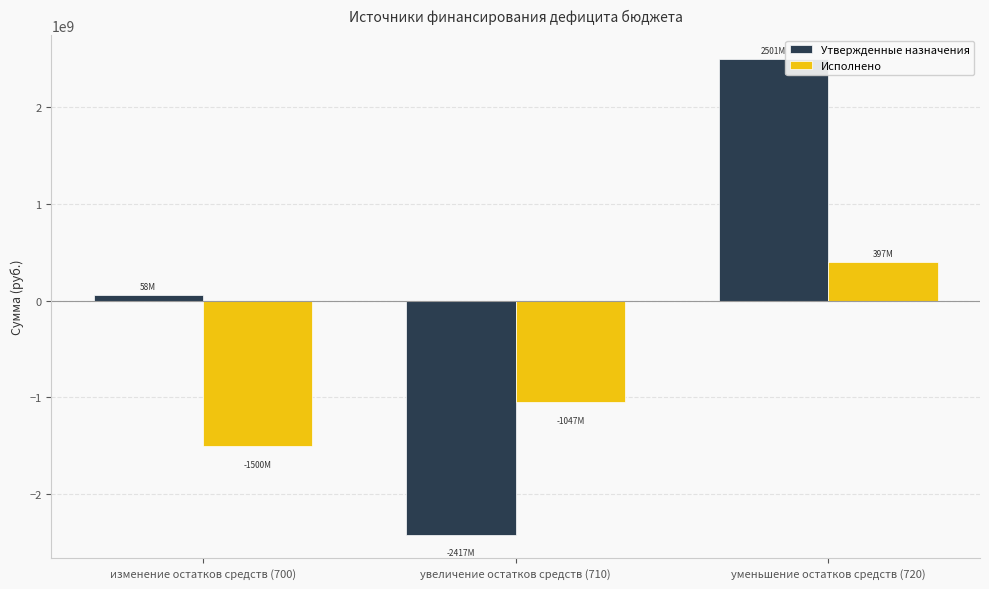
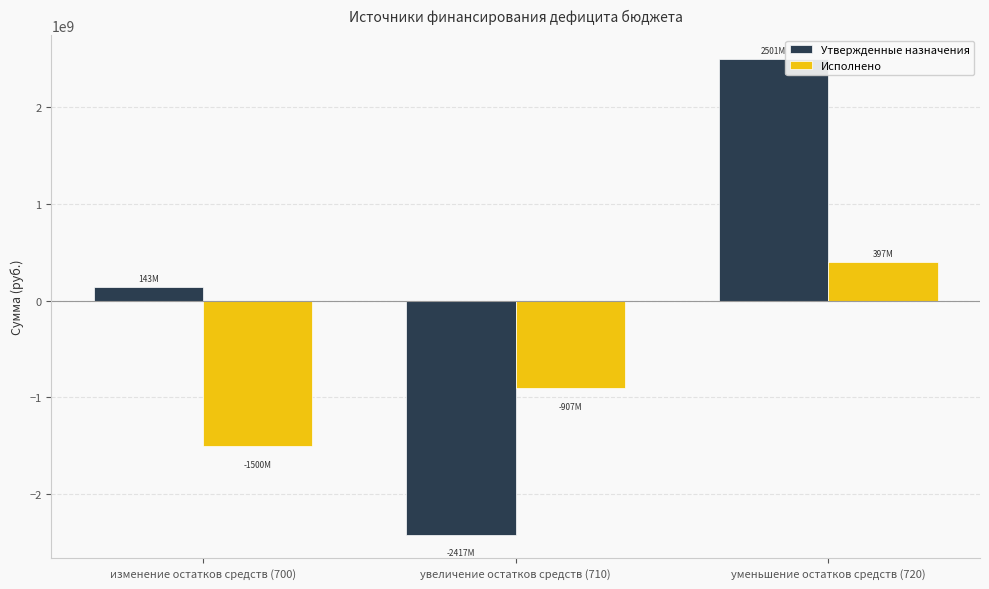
Утвержденные назначения, изменение остатков средств (700): 58M -> 143M
Исполнено, увеличение остатков средств (710): -1047M -> -907M
